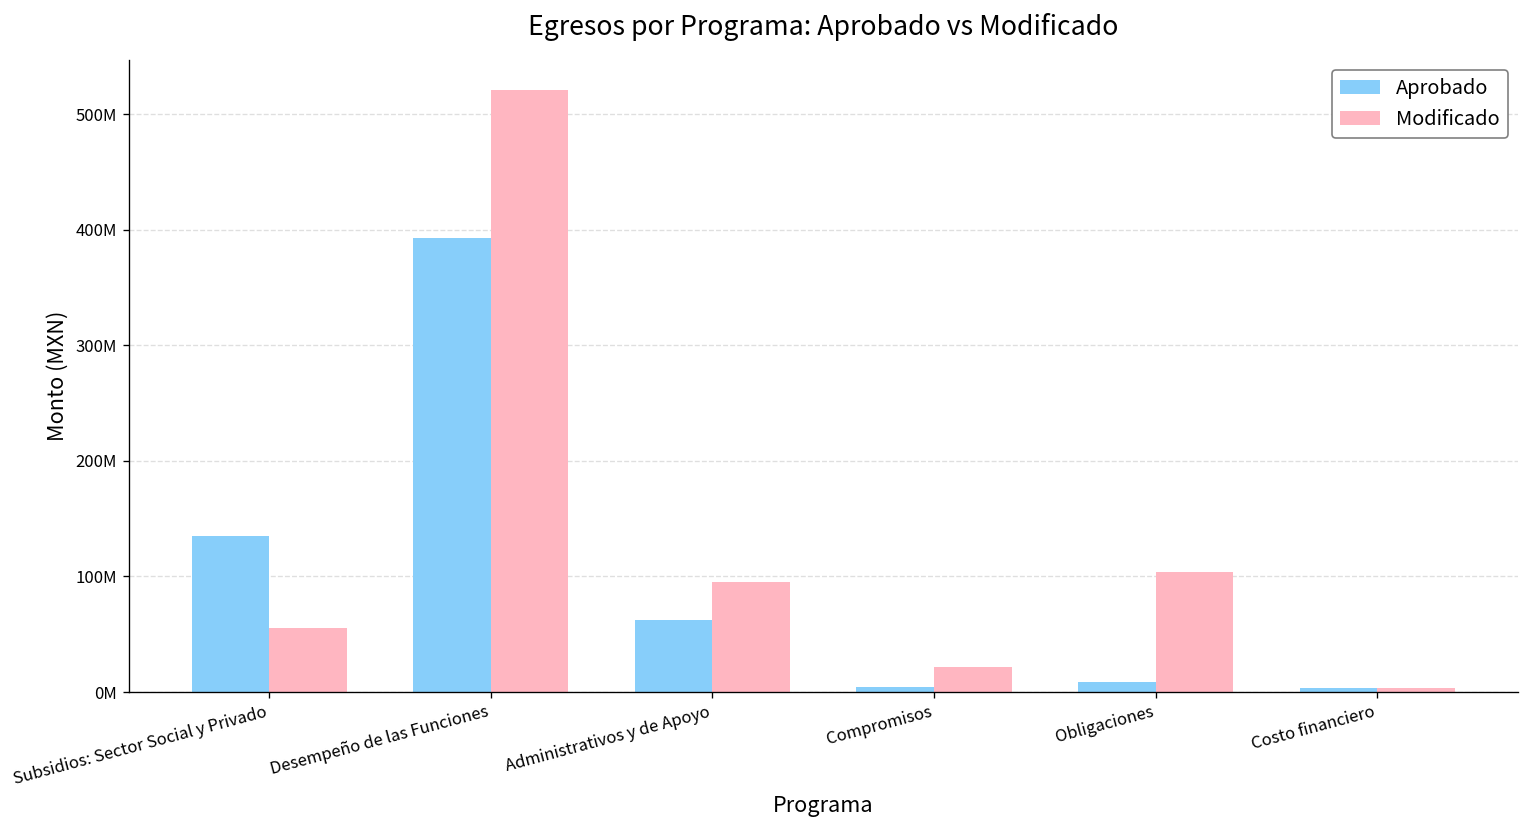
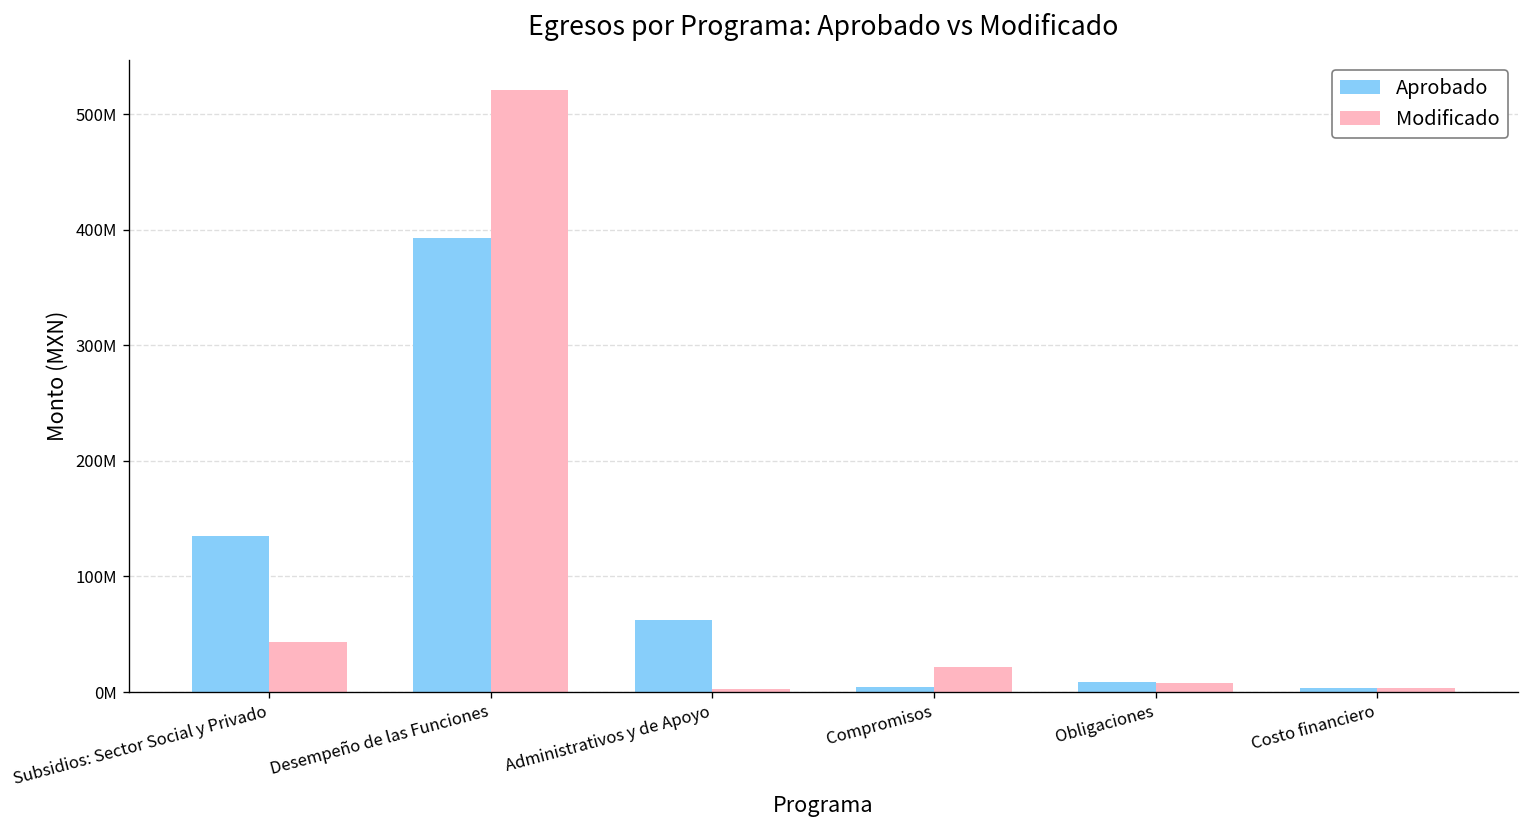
Modificado, Subsidios: Sector Social y Privado: 60000000 -> 40000000
Modificado, Administrativos y de Apoyo: 100000000 -> 0
Modificado, Obligaciones: 100000000 -> 10000000
